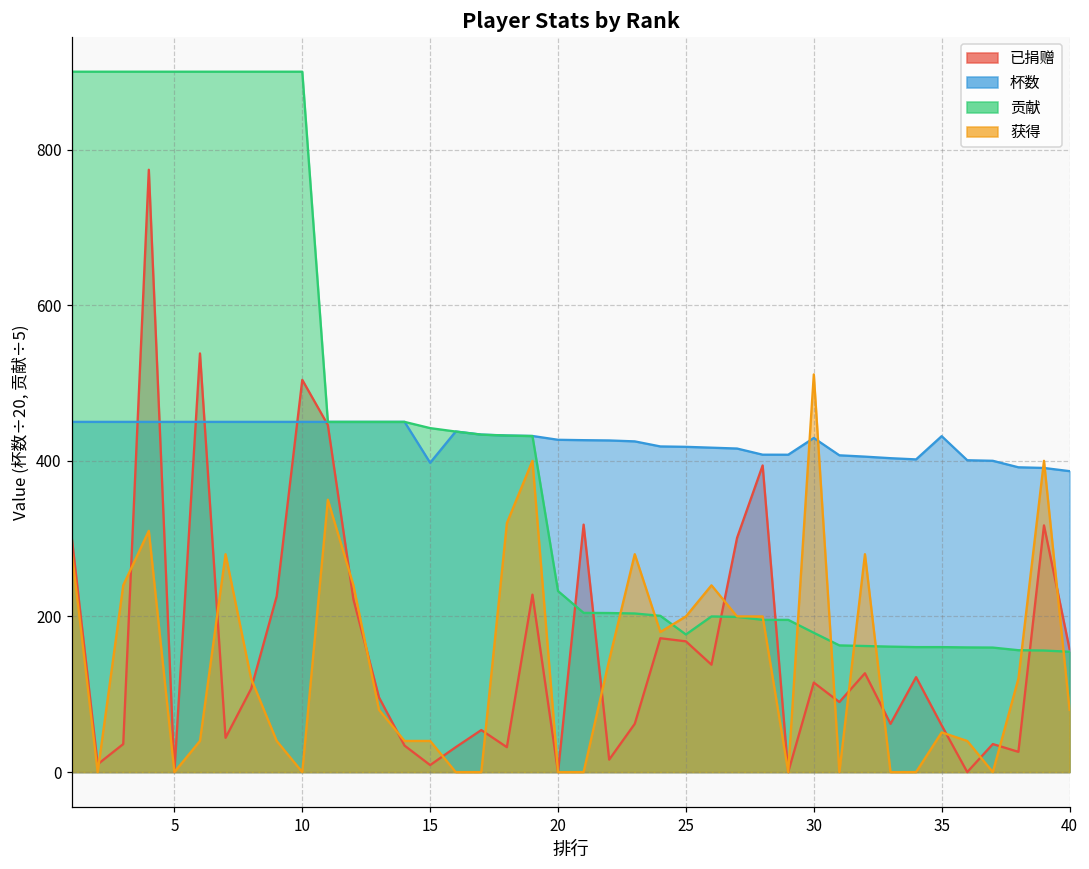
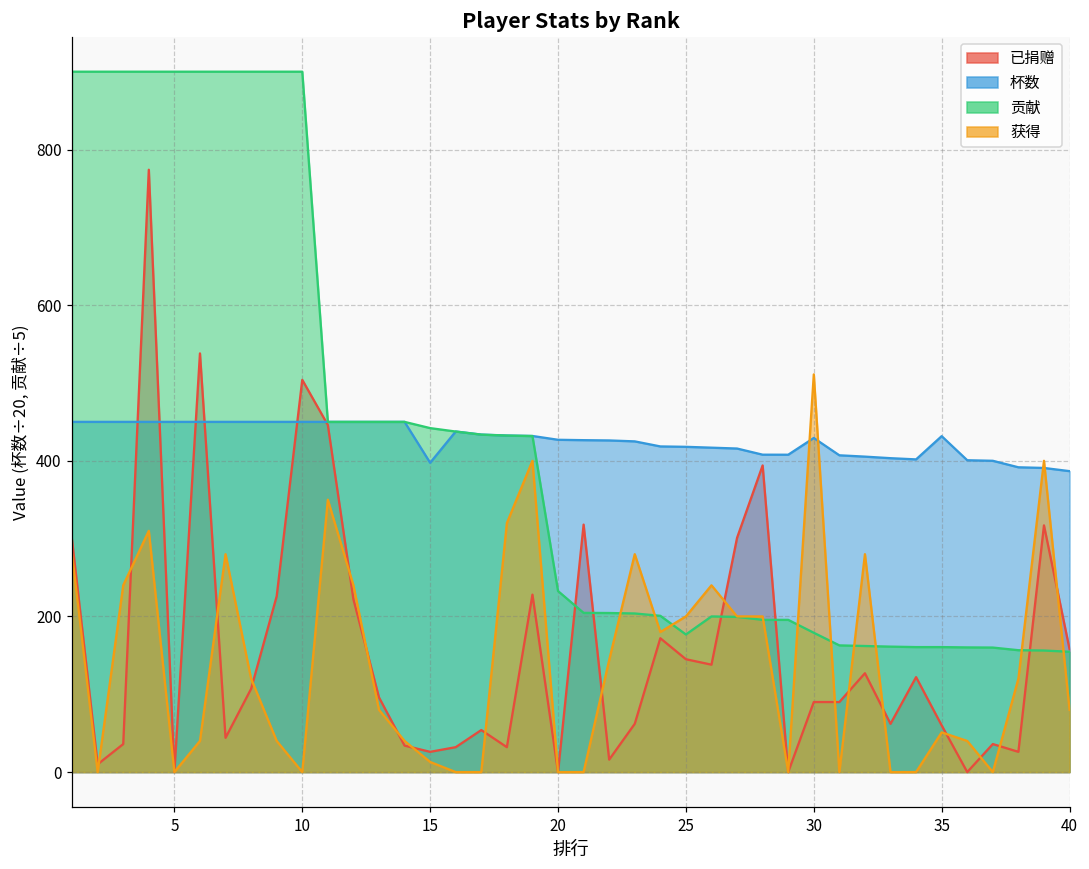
已捐赠, 15: 10 -> 30
获得, 15: 40 -> 10
已捐赠, 25: 170 -> 150
已捐赠, 30: 120 -> 90
